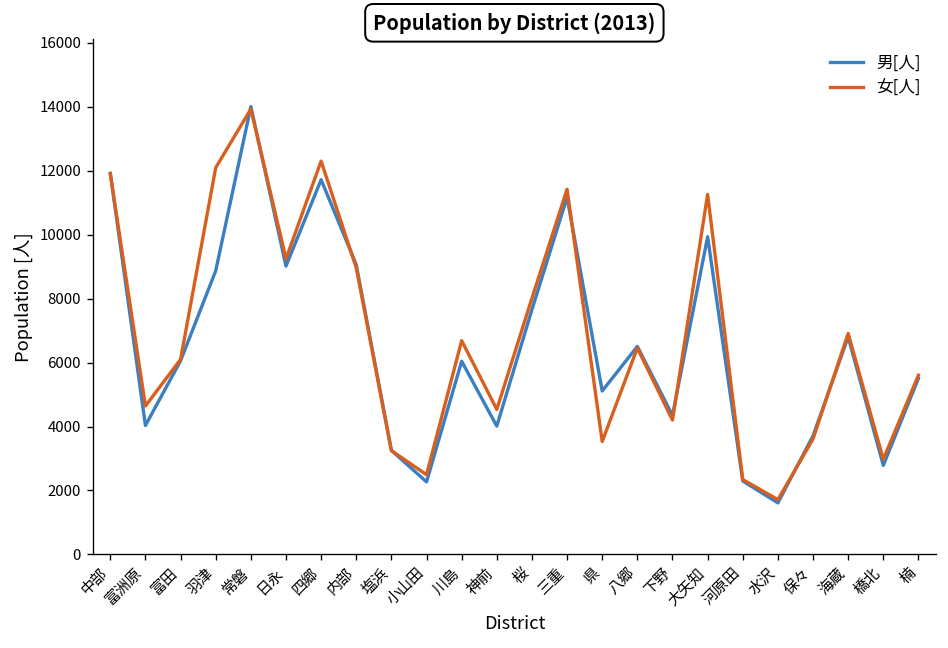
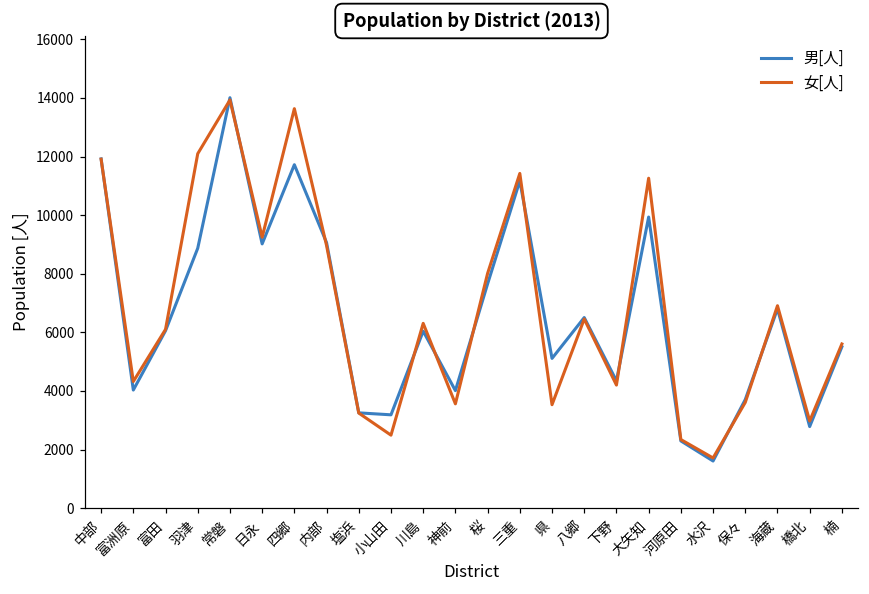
女[人], 富洲原: 4600 -> 4300
女[人], 四郷: 12300 -> 13600
男[人], 小山田: 2300 -> 3200
女[人], 川島: 6700 -> 6300
女[人], 神前: 4500 -> 3600
